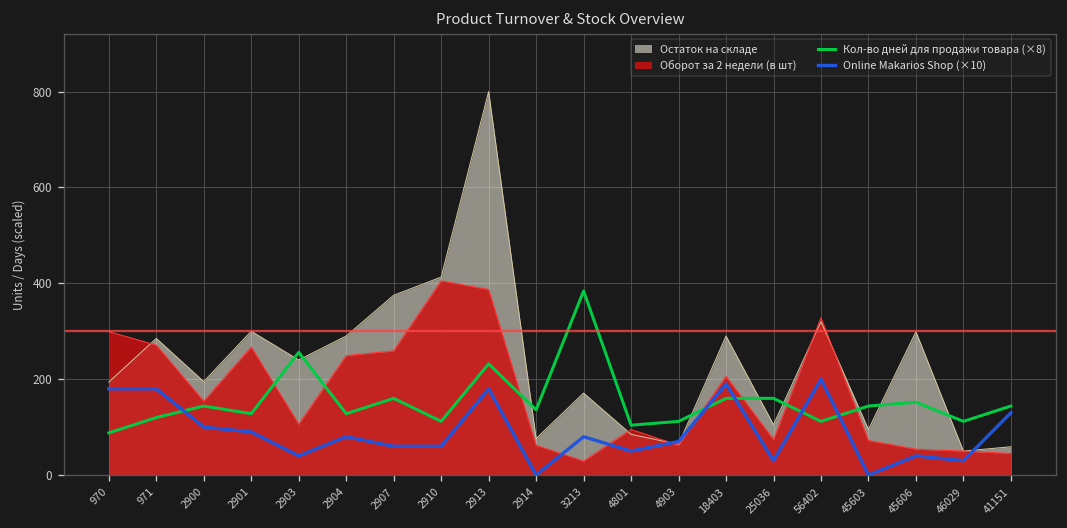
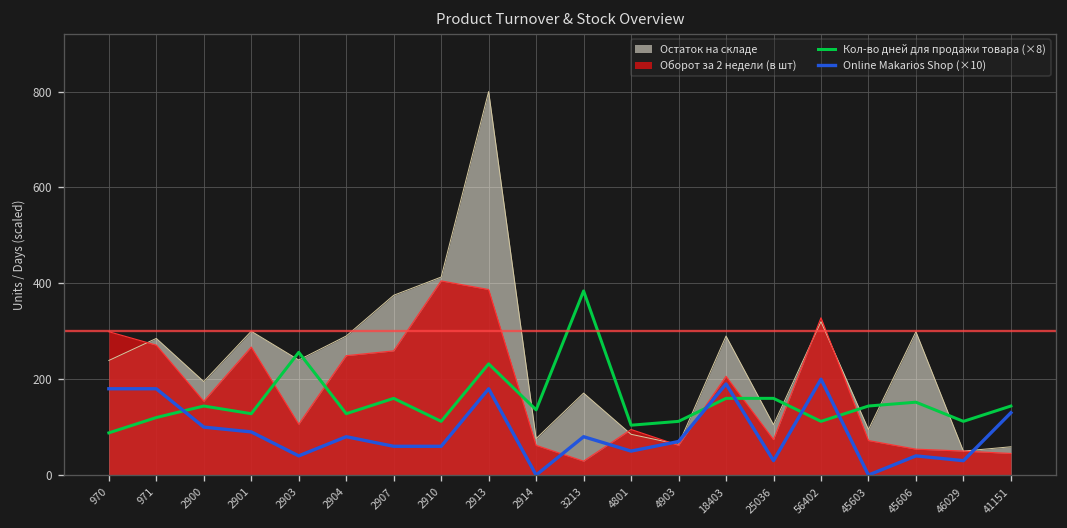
Остаток на складе, 970: 190 -> 240
